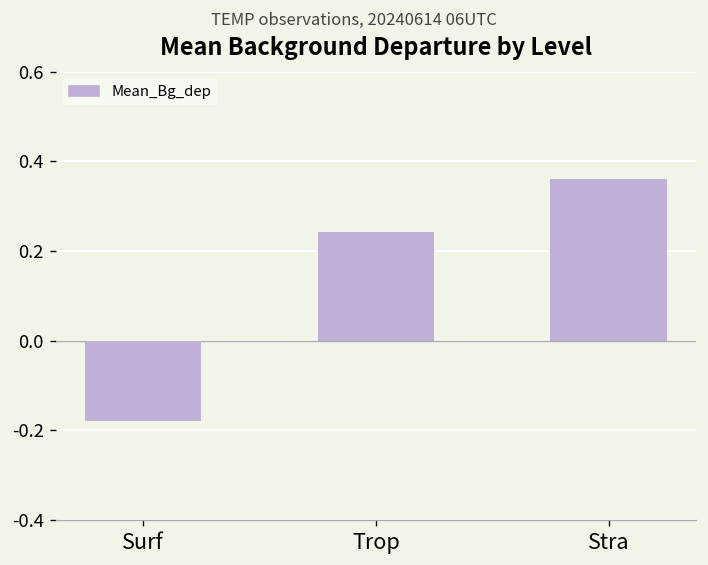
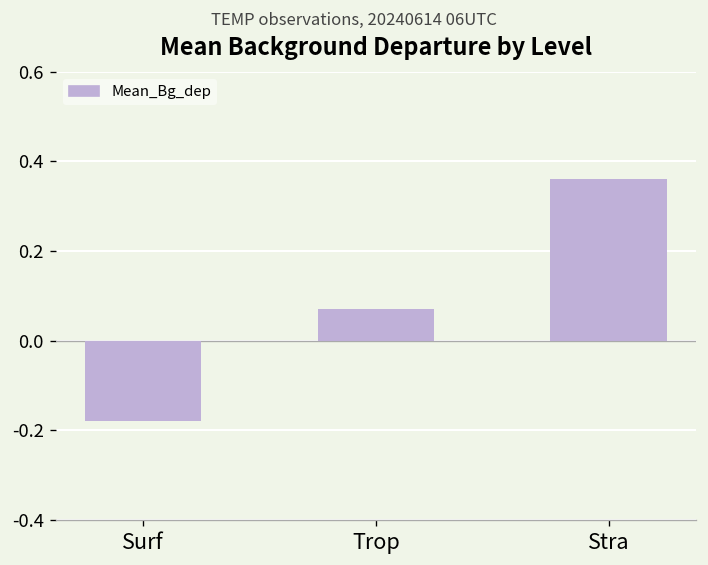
Trop: 0.24 -> 0.07
